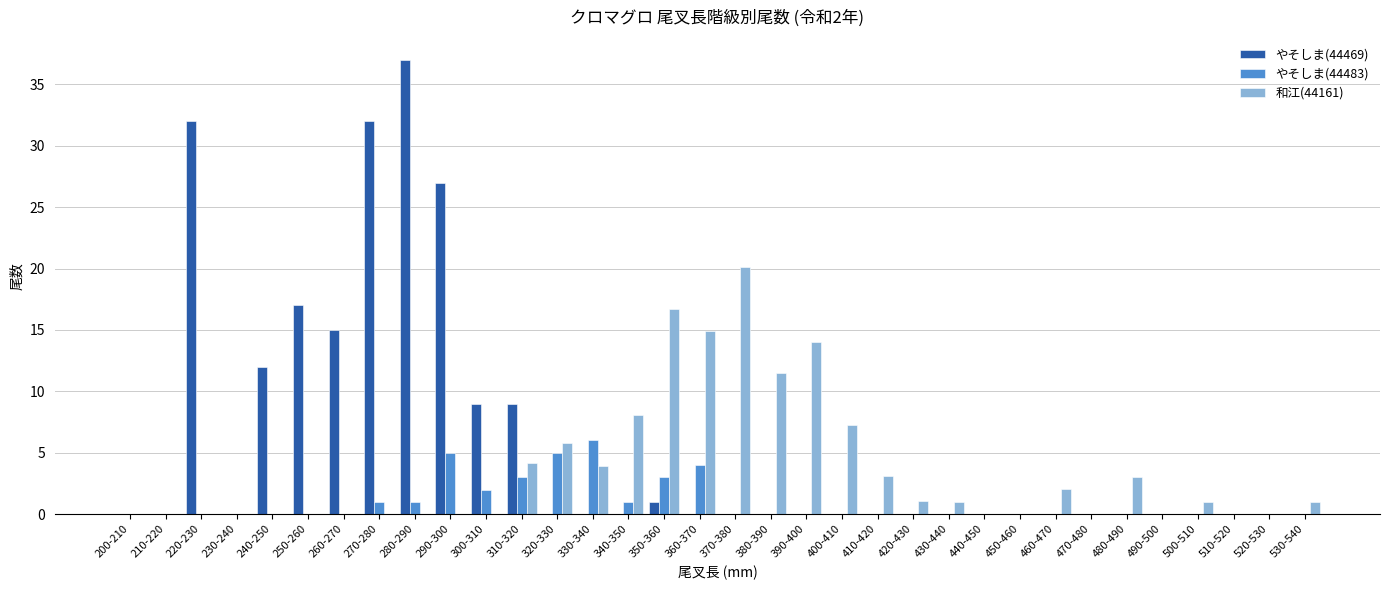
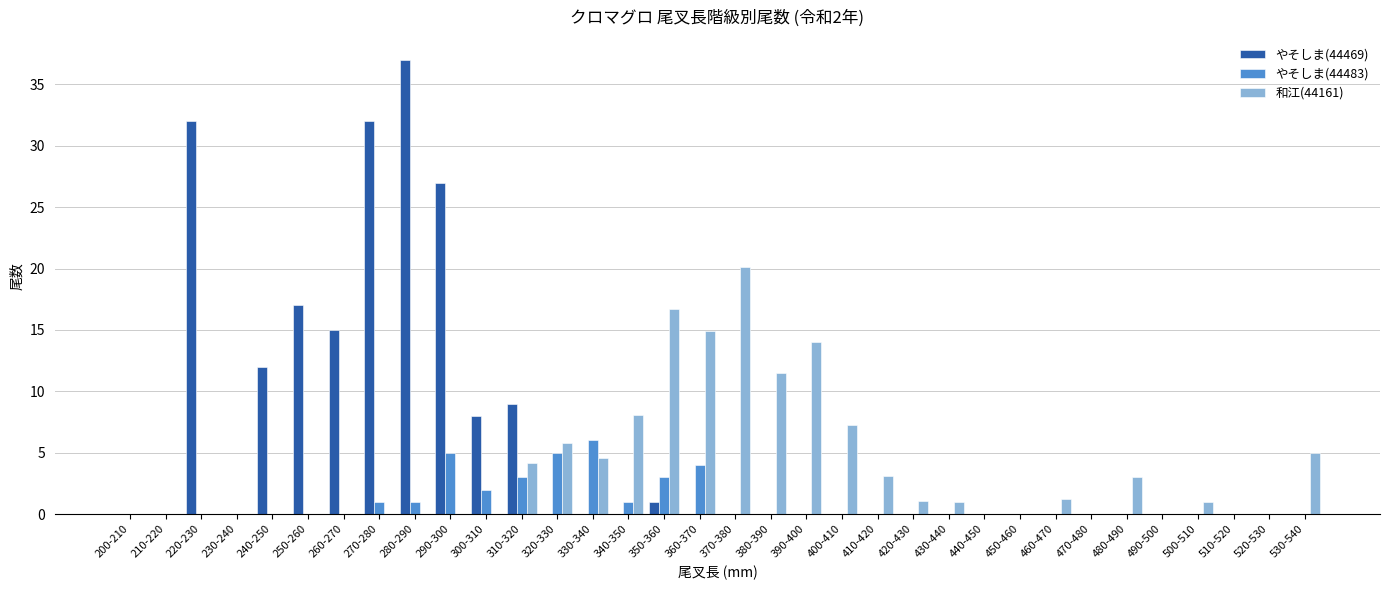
やそしま(44469), 300-310: 9 -> 8
和江(44161), 330-340: 3.9 -> 4.6
和江(44161), 460-470: 2.0 -> 1.2
和江(44161), 530-540: 1 -> 5
